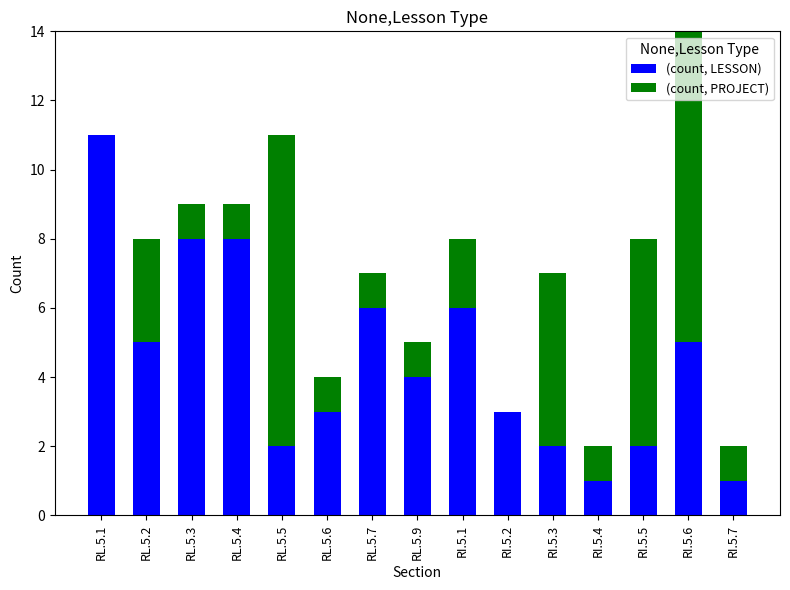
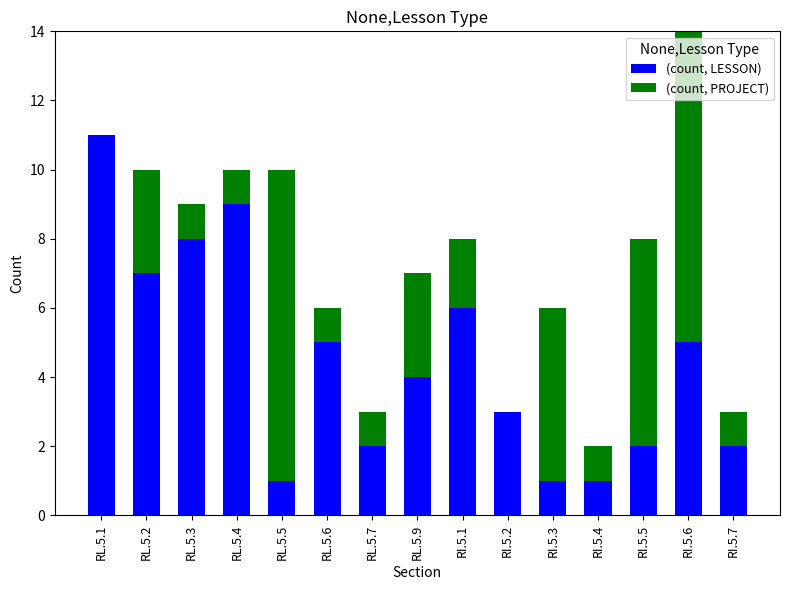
(count, LESSON), RL.5.2: 5 -> 7
(count, LESSON), RL.5.4: 8 -> 9
(count, LESSON), RL.5.5: 2 -> 1
(count, LESSON), RL.5.6: 3 -> 5
(count, LESSON), RL.5.7: 6 -> 2
(count, PROJECT), RL.5.9: 1 -> 3
(count, LESSON), RI.5.3: 2 -> 1
(count, LESSON), RI.5.7: 1 -> 2
